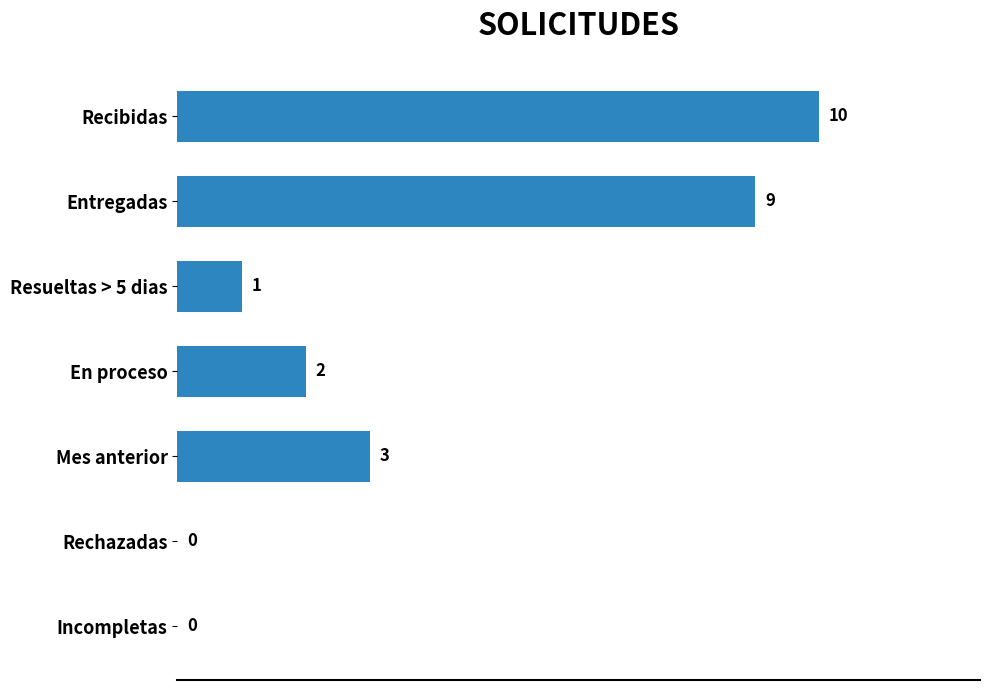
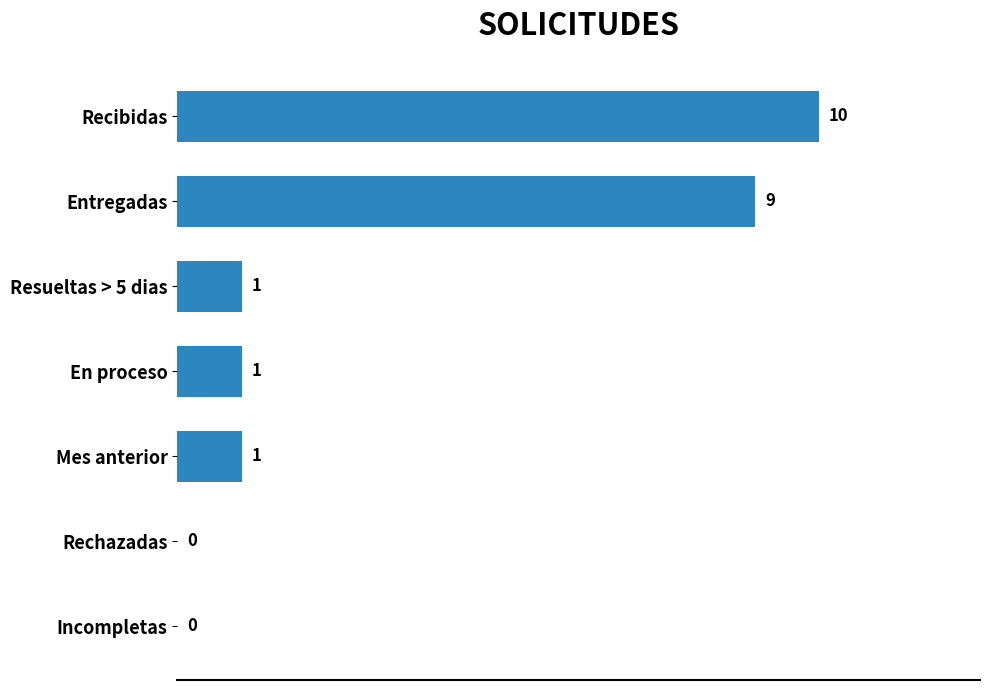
En proceso: 2 -> 1
Mes anterior: 3 -> 1
